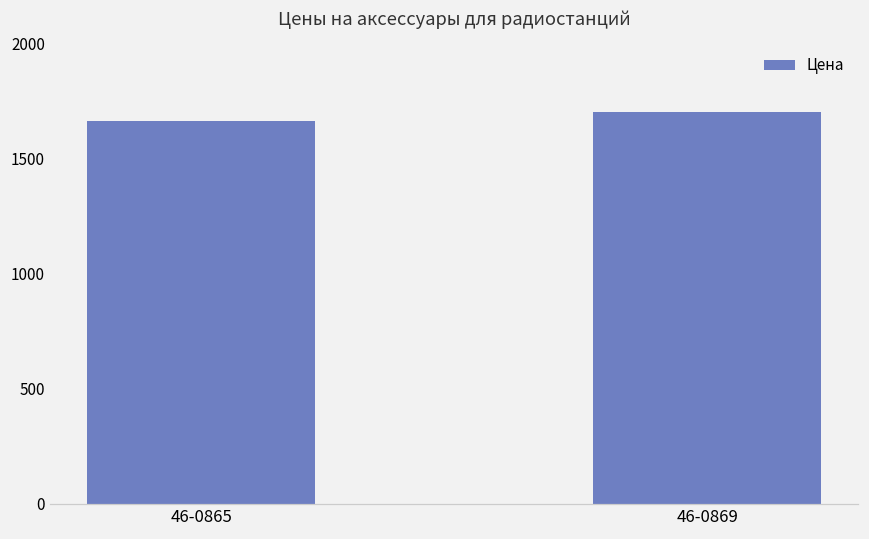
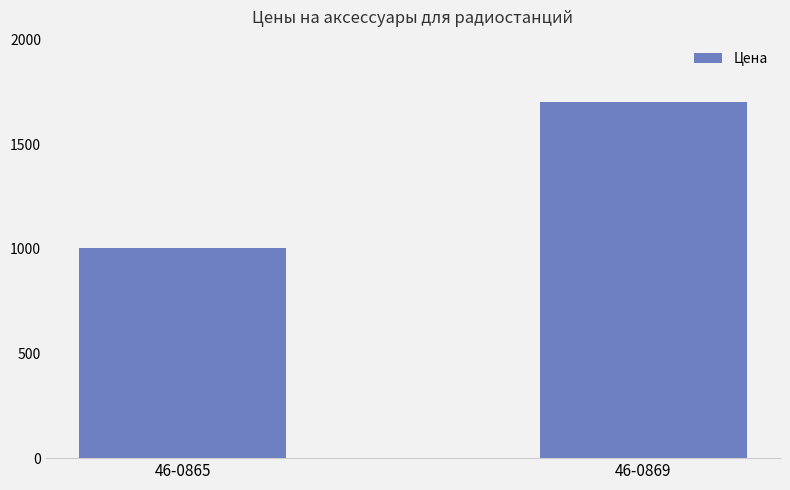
46-0865: 1660 -> 1010
